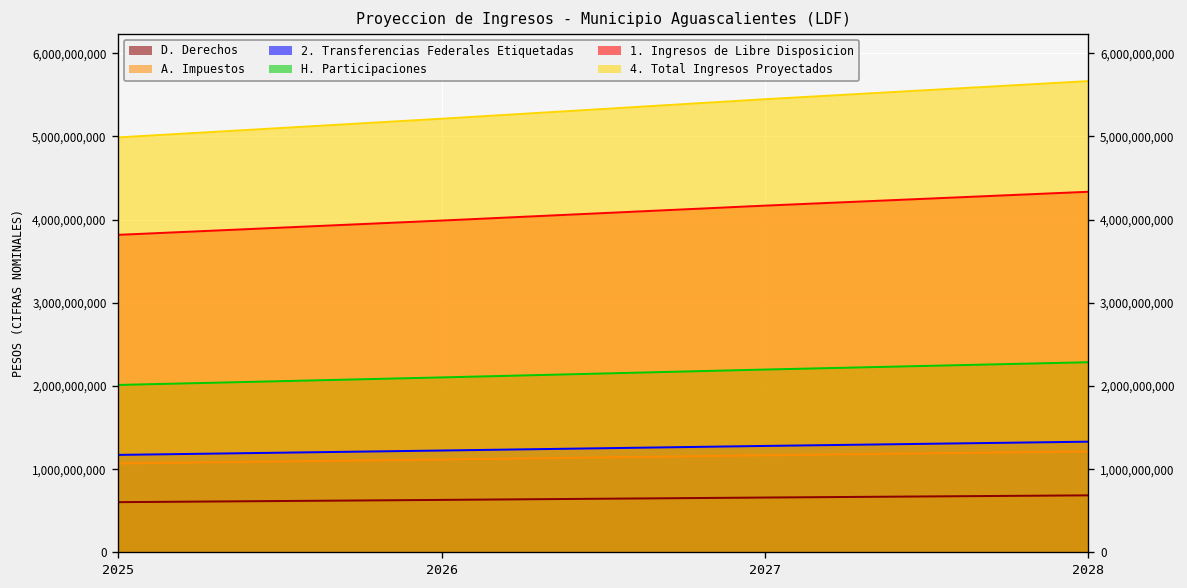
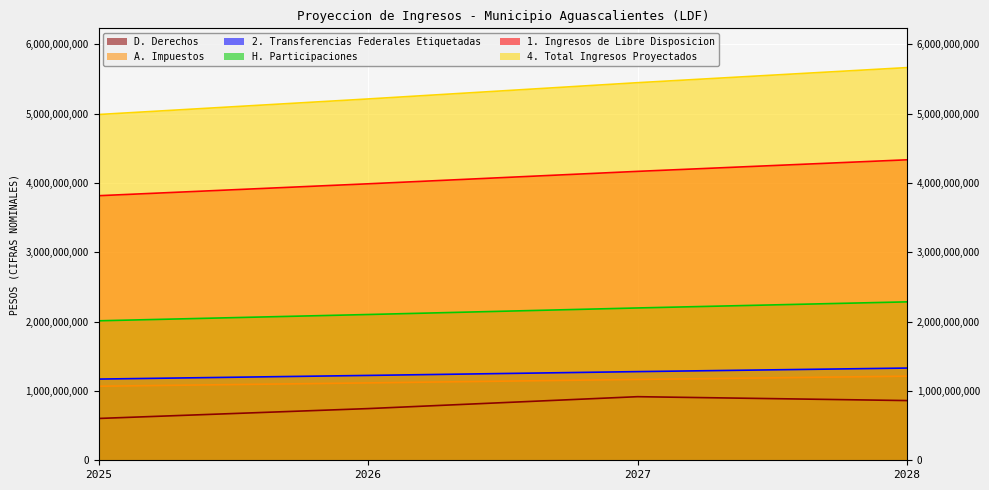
D. Derechos, 2026: 600,000,000 -> 700,000,000
D. Derechos, 2027: 700,000,000 -> 900,000,000
D. Derechos, 2028: 700,000,000 -> 900,000,000
